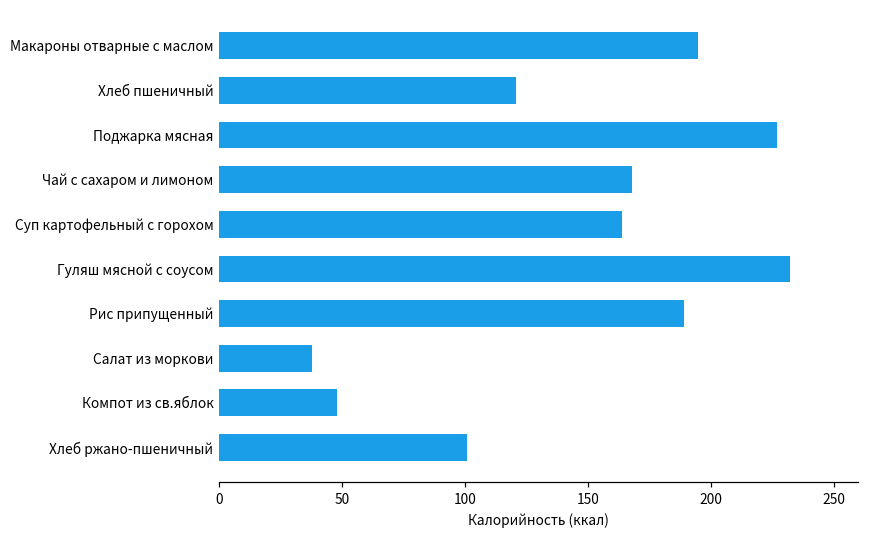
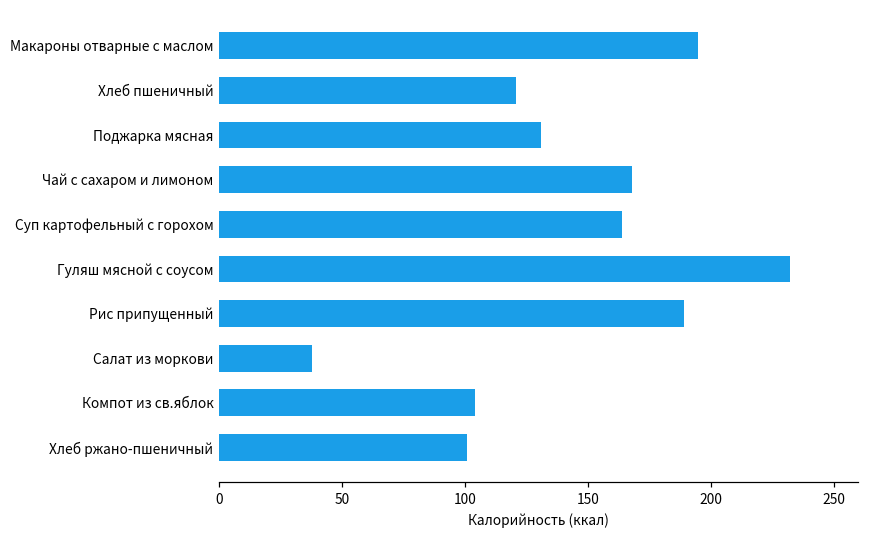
Поджарка мясная: 227 -> 131
Компот из св.яблок: 48 -> 104
